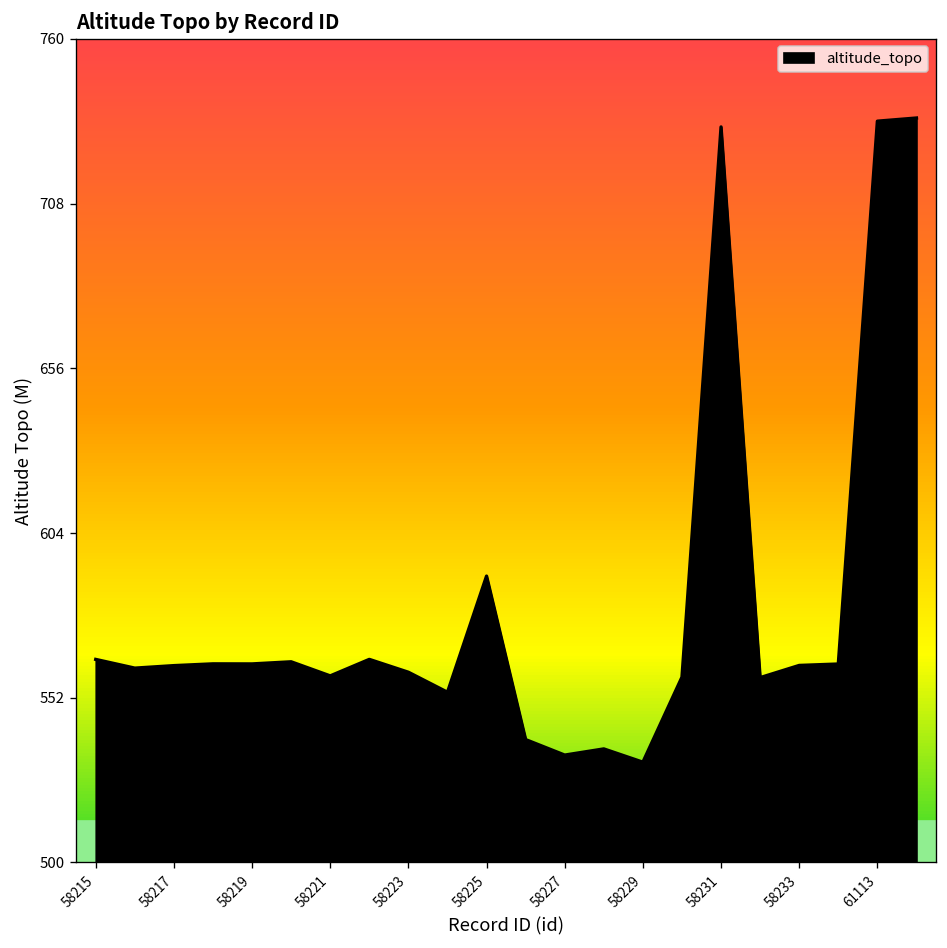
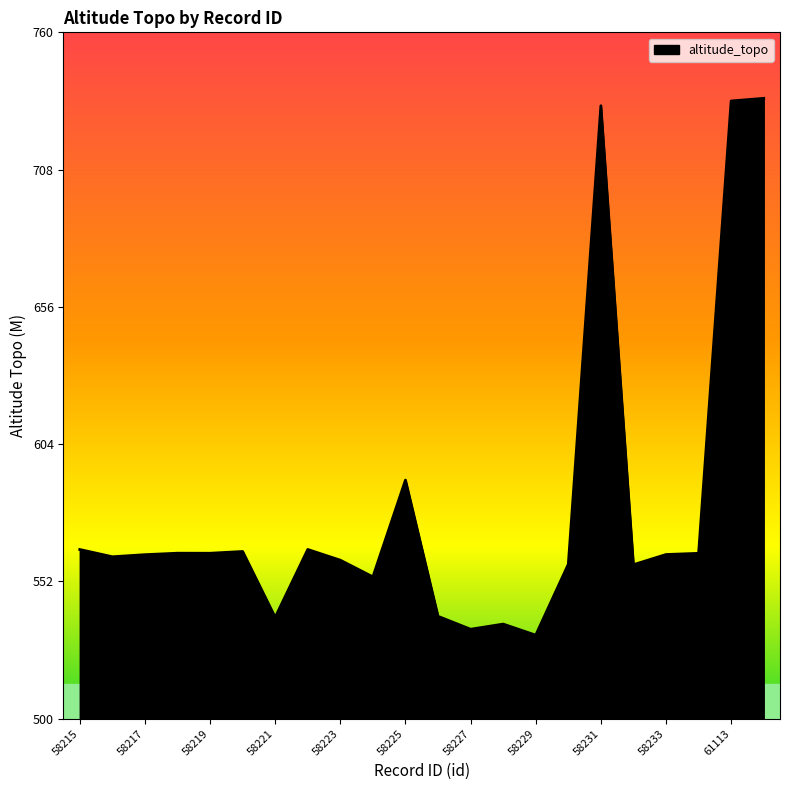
58221: 559 -> 538
